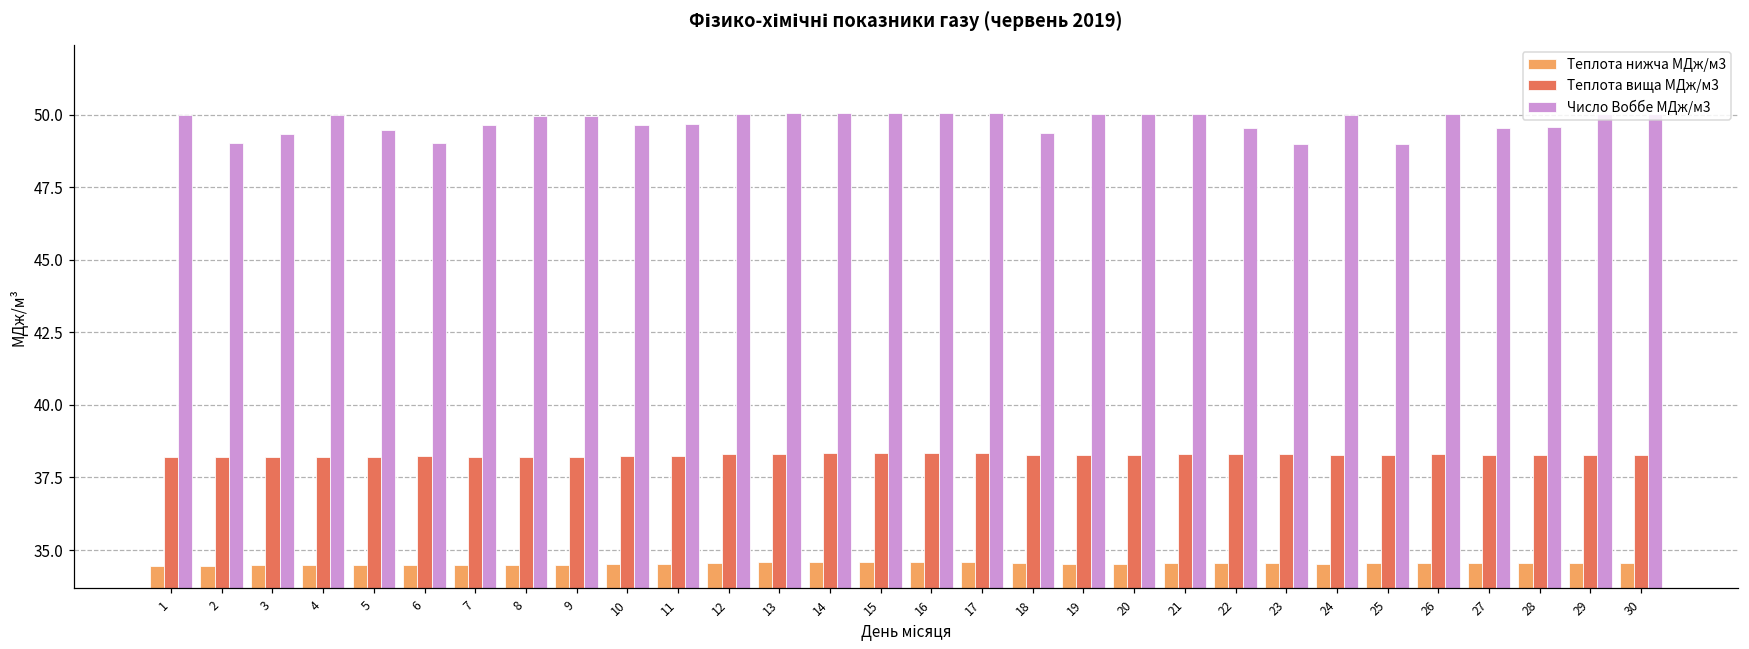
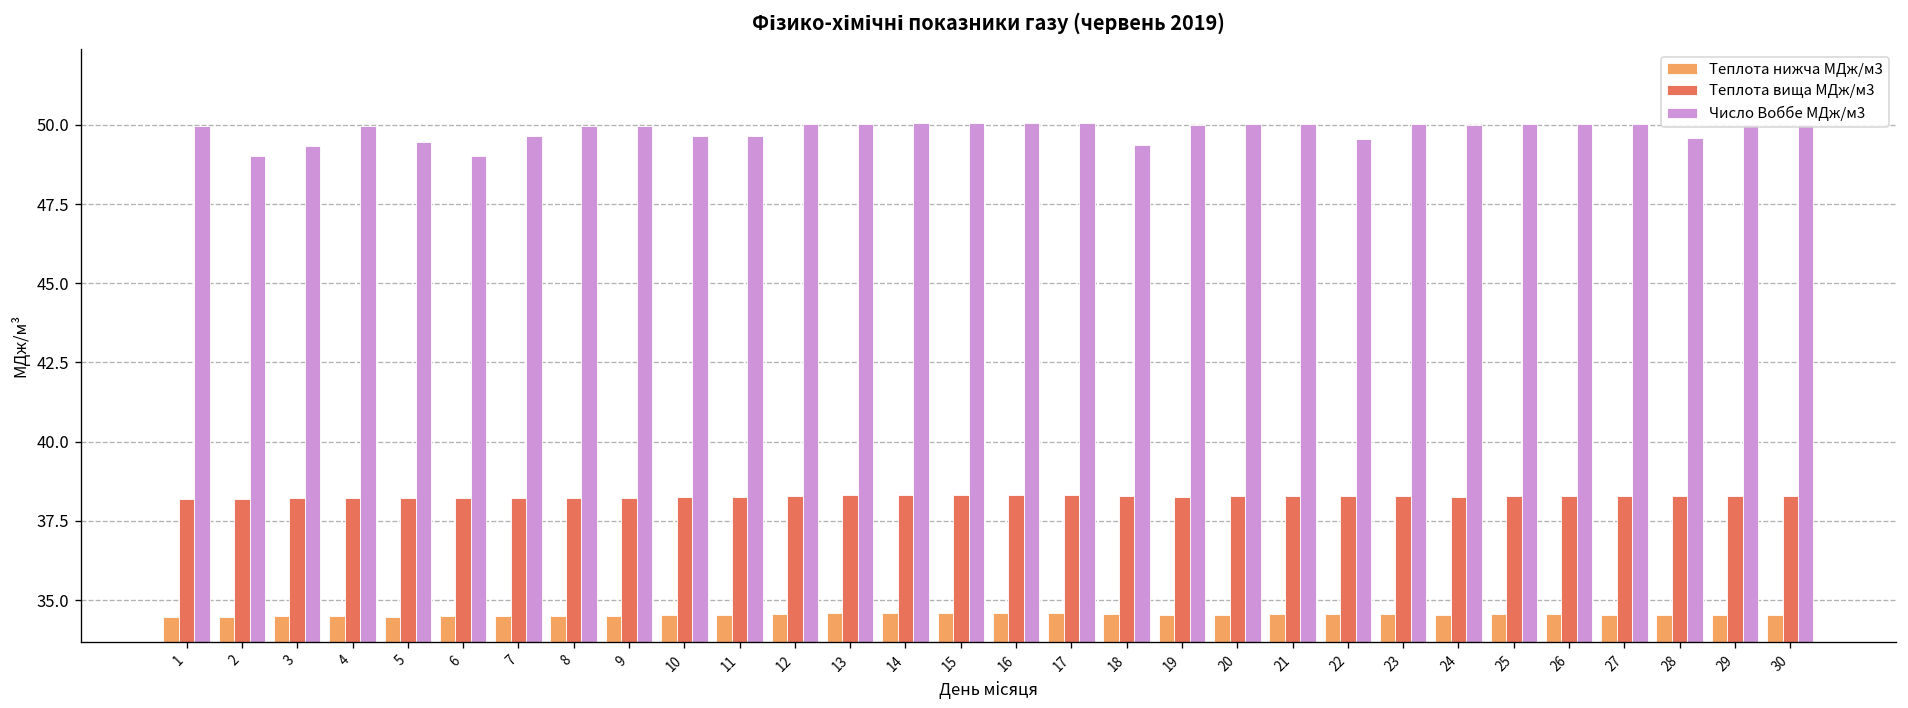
Число Воббе МДж/м3, 23: 49.0 -> 50.0
Число Воббе МДж/м3, 25: 49.0 -> 50.0
Число Воббе МДж/м3, 27: 49.5 -> 50.0
